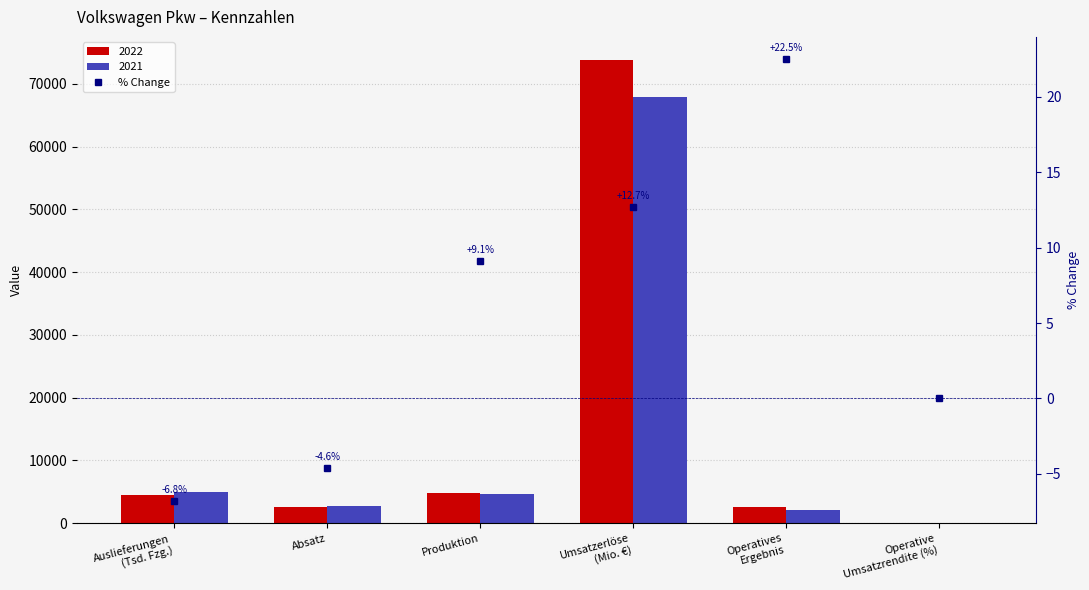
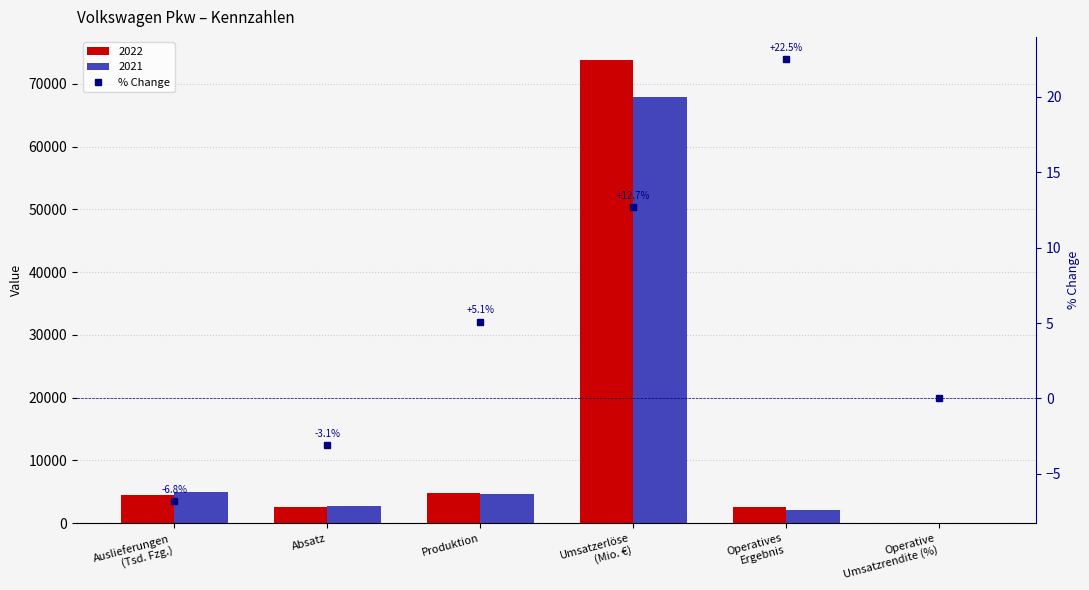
% Change, Absatz: -4.6% -> -3.1%
% Change, Produktion: +9.1% -> +5.1%
